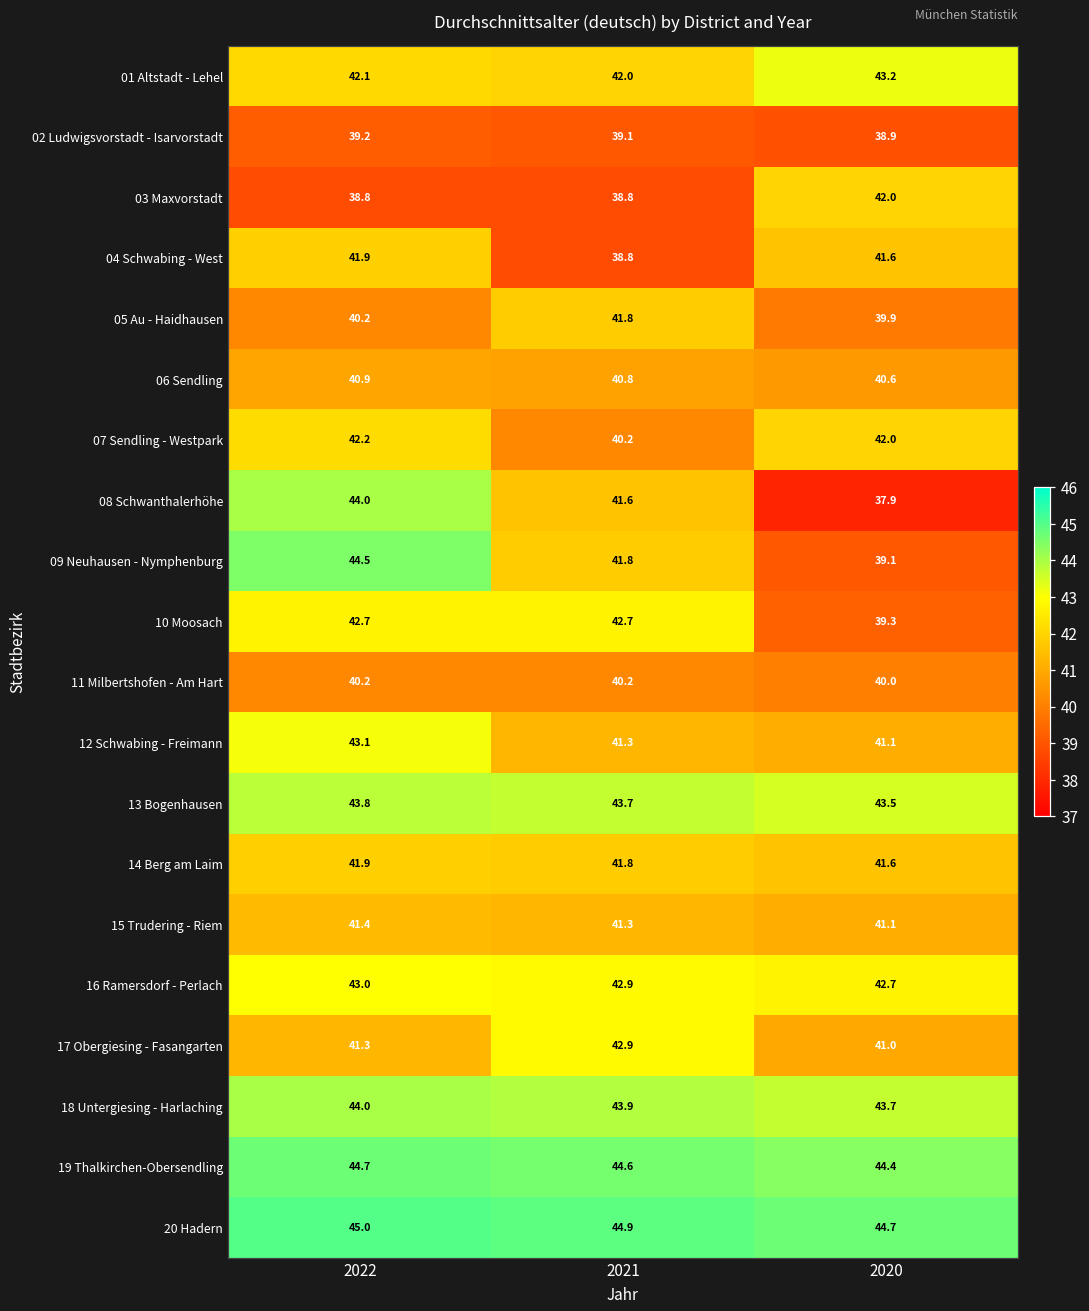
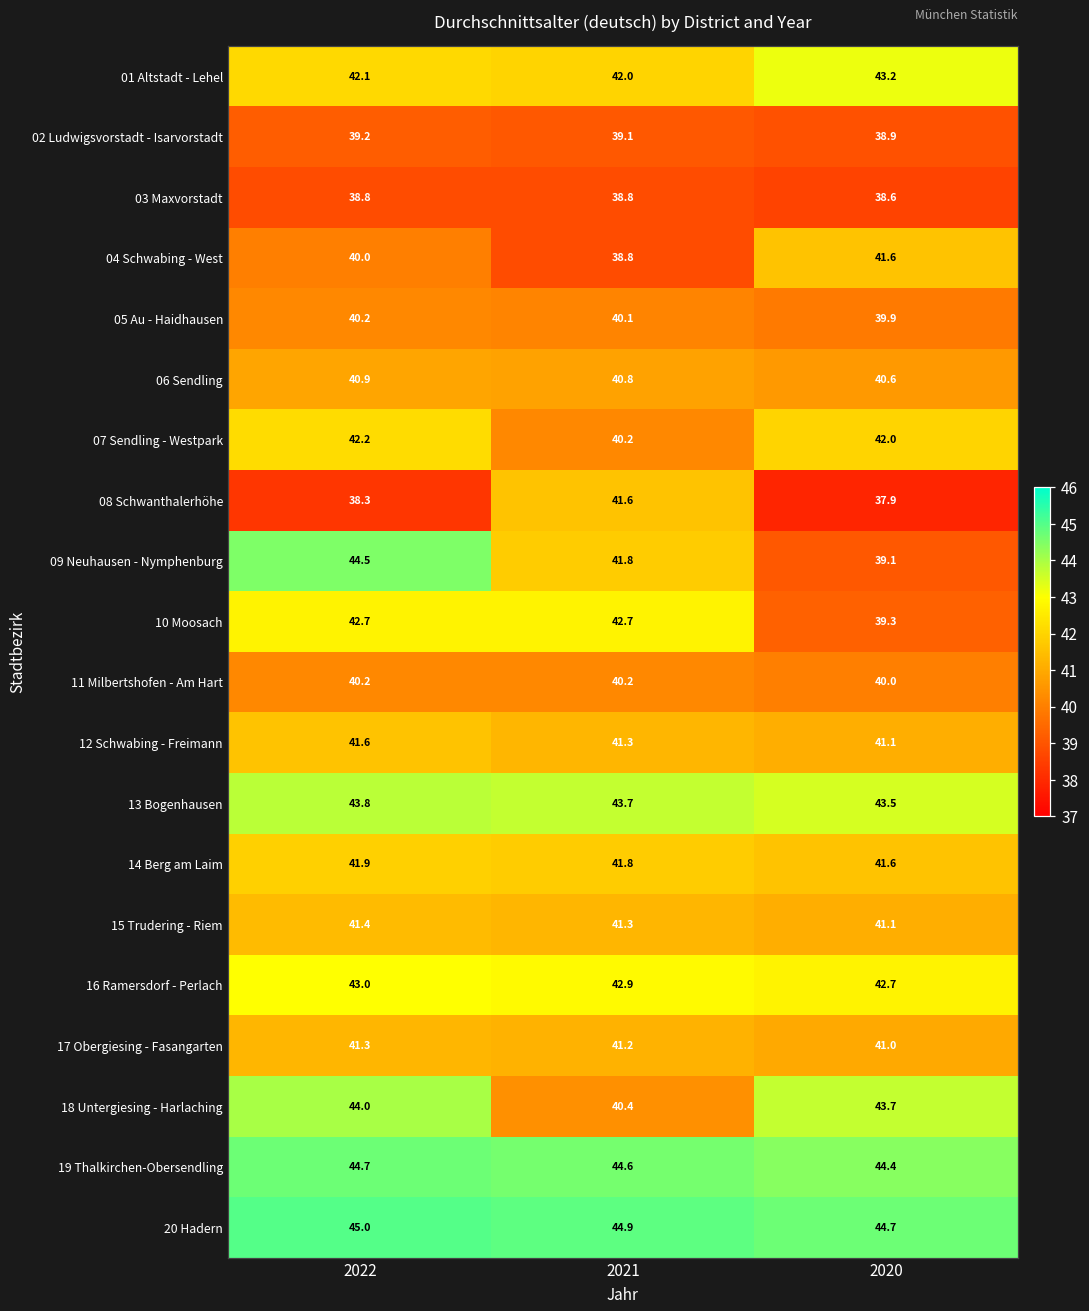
03 Maxvorstadt, 2020: 42.0 -> 38.6
04 Schwabing - West, 2022: 41.9 -> 40.0
05 Au - Haidhausen, 2021: 41.8 -> 40.1
08 Schwanthalerhöhe, 2022: 44.0 -> 38.3
12 Schwabing - Freimann, 2022: 43.1 -> 41.6
17 Obergiesing - Fasangarten, 2021: 42.9 -> 41.2
18 Untergiesing - Harlaching, 2021: 43.9 -> 40.4
